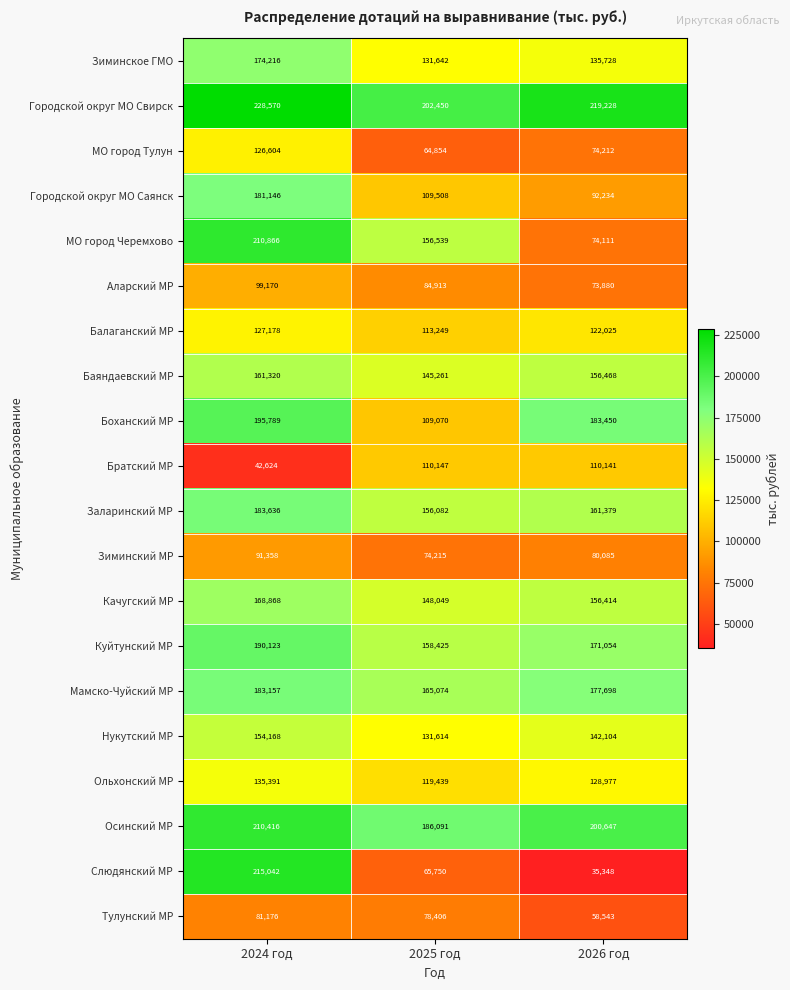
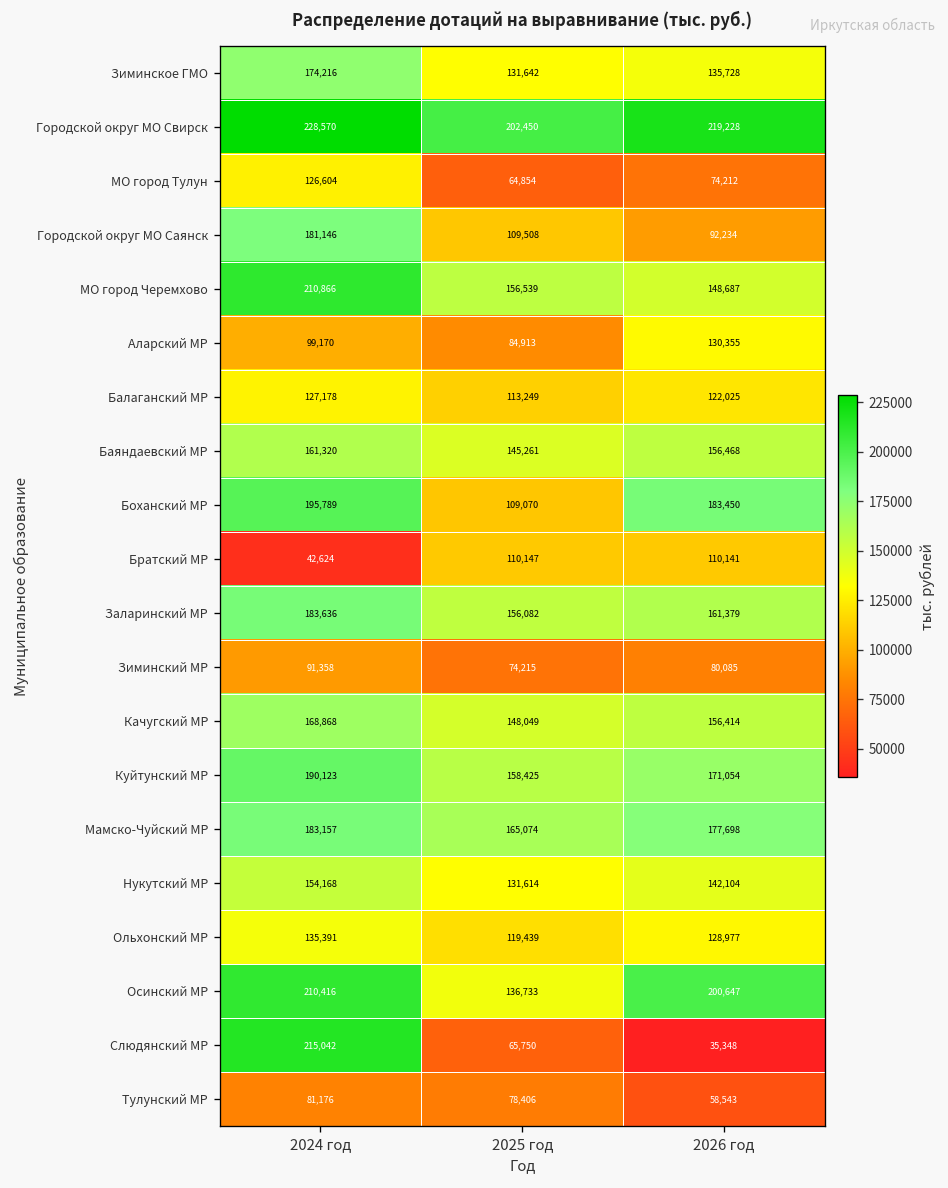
МО город Черемхово, 2026 год: 74,111 -> 148,687
Аларский МР, 2026 год: 73,880 -> 130,355
Осинский МР, 2025 год: 186,091 -> 136,733
